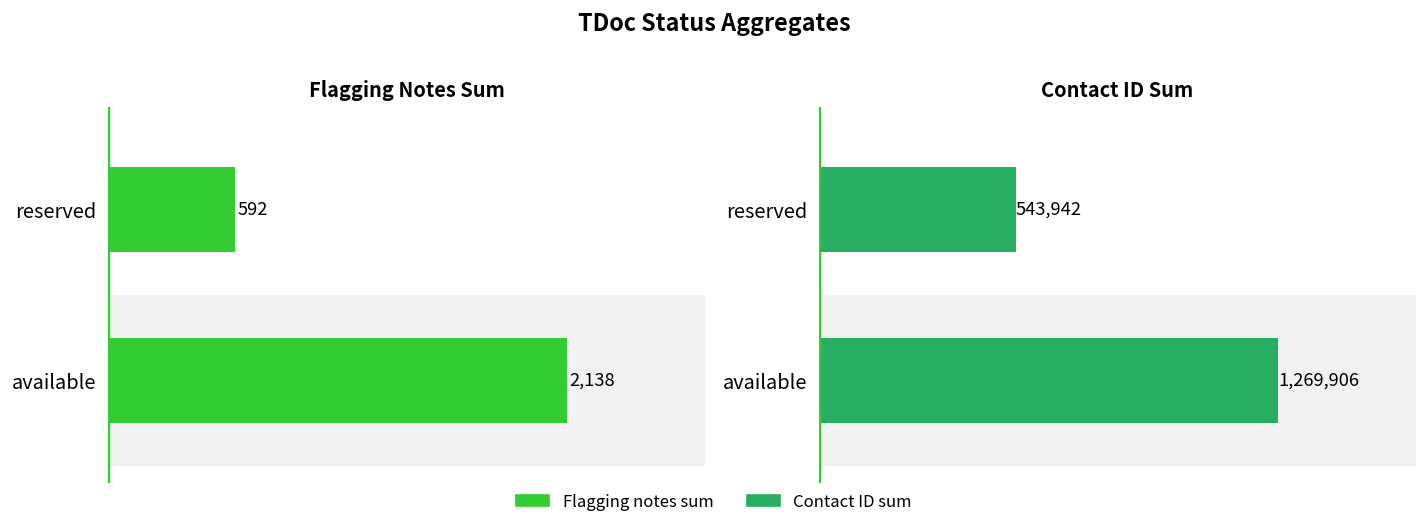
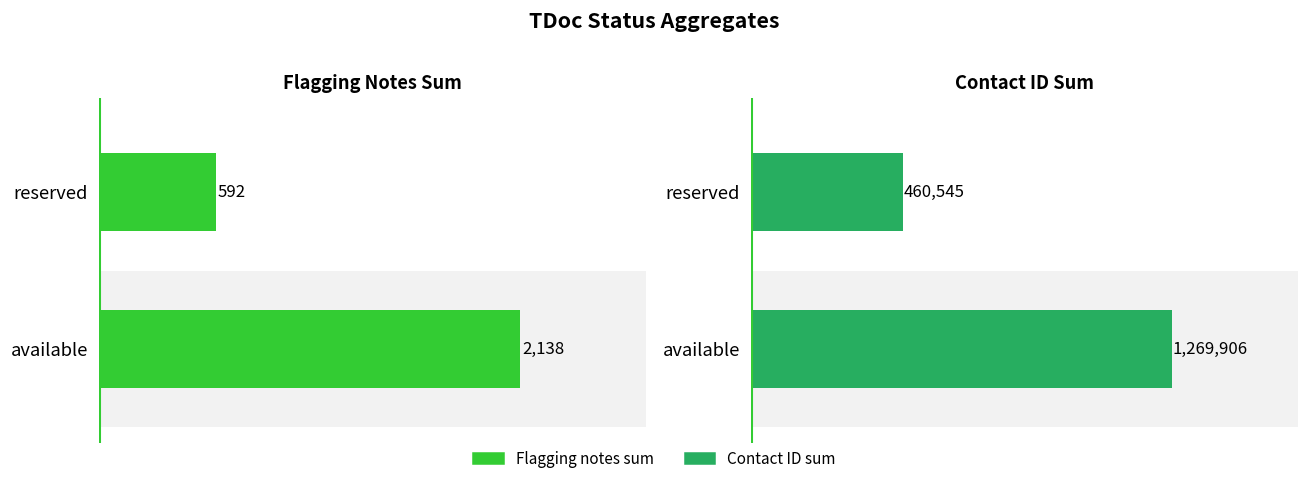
Contact ID Sum, reserved: 543,942 -> 460,545
